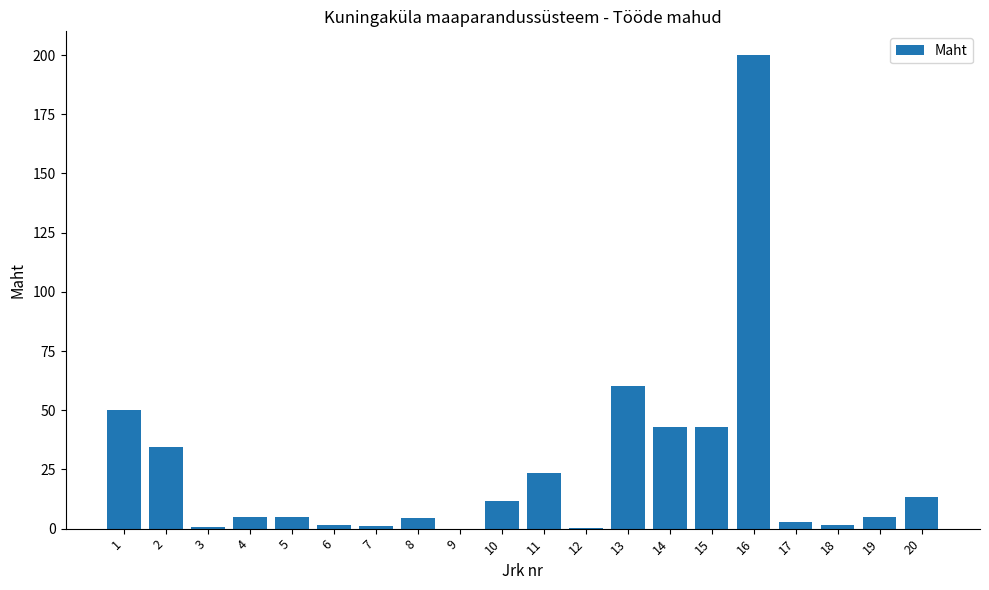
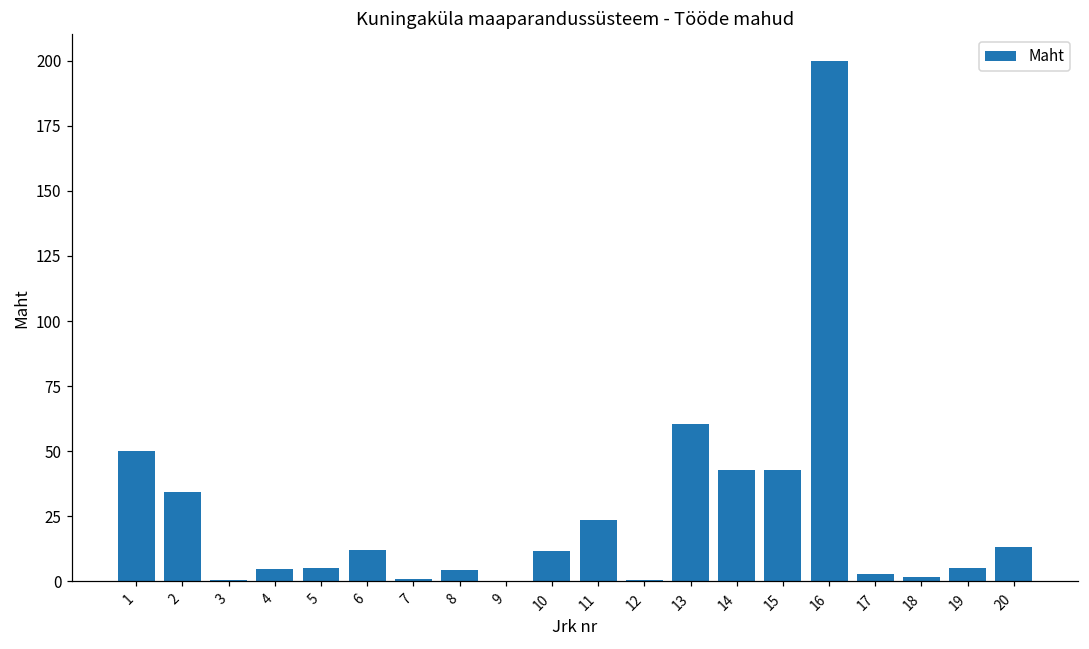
6: 1 -> 12
